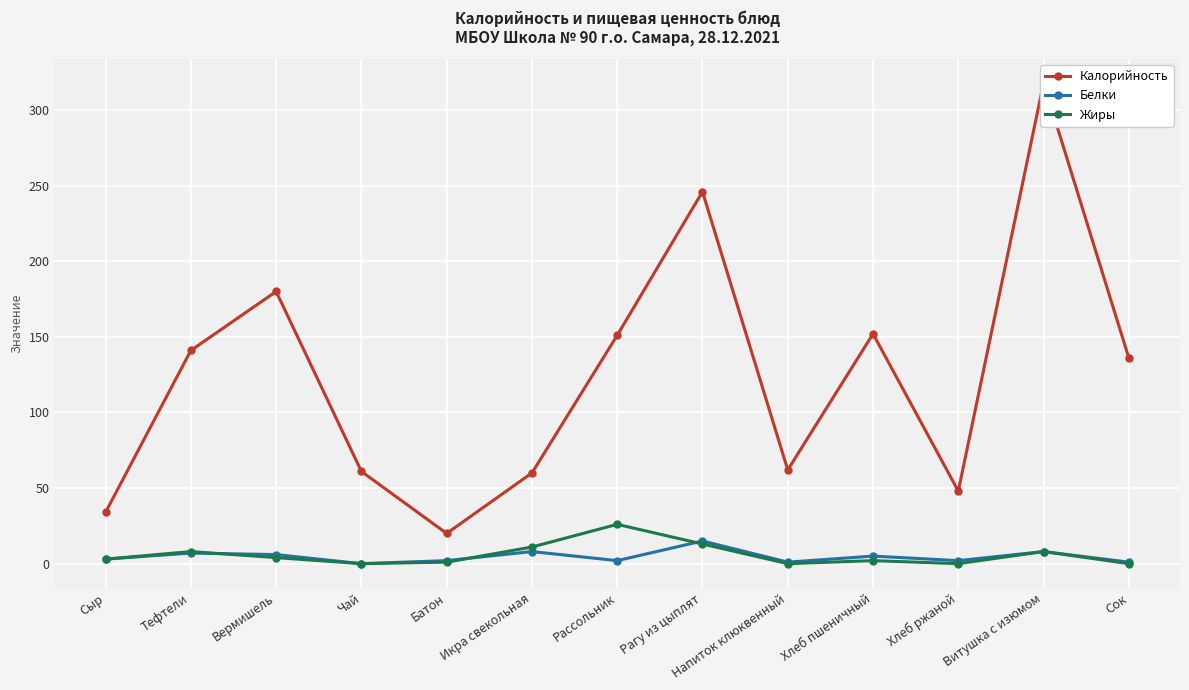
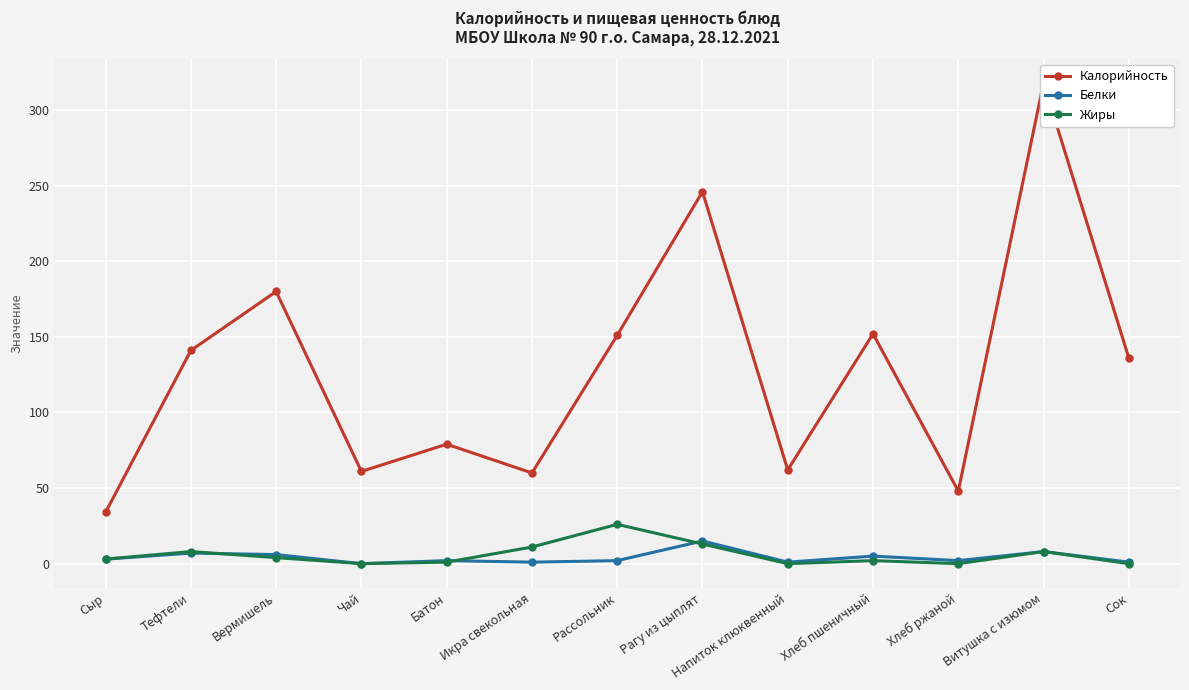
Калорийность, Батон: 20 -> 79
Белки, Икра свекольная: 8 -> 1
